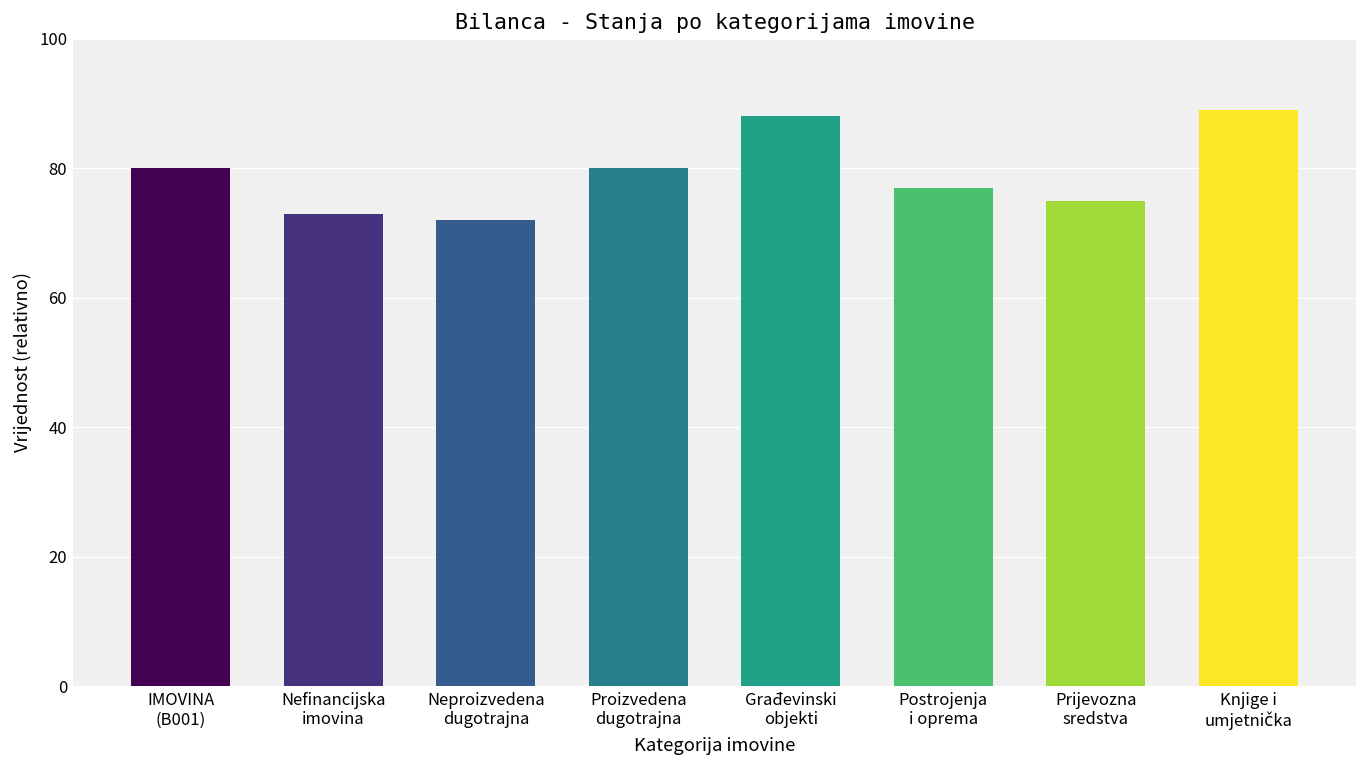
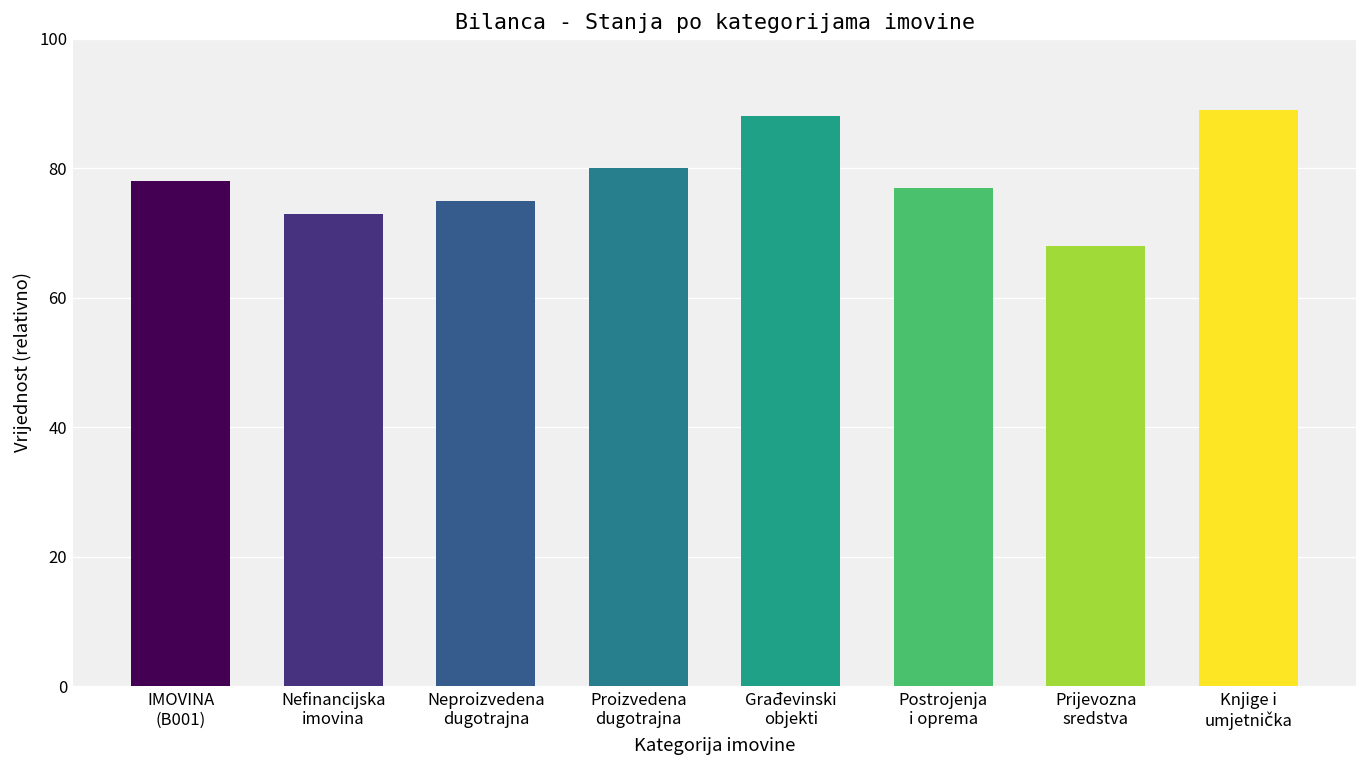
IMOVINA (B001): 80 -> 78
Neproizvedena dugotrajna: 72 -> 75
Prijevozna sredstva: 75 -> 68
